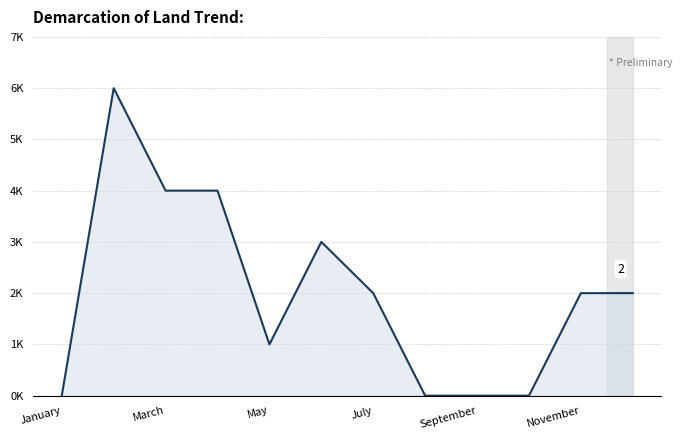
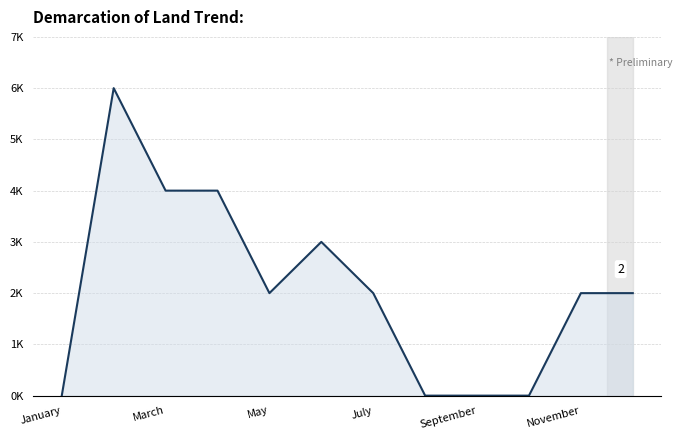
May: 1000 -> 2000
